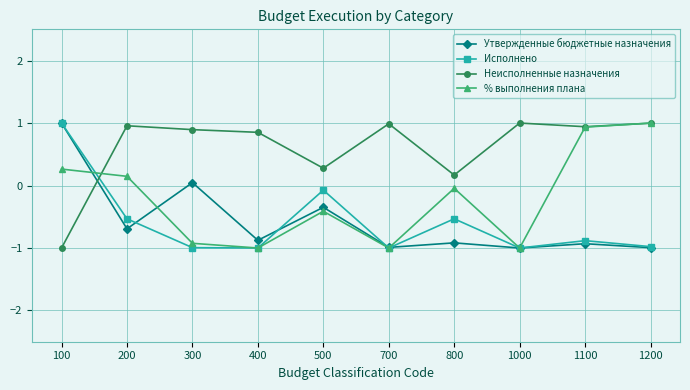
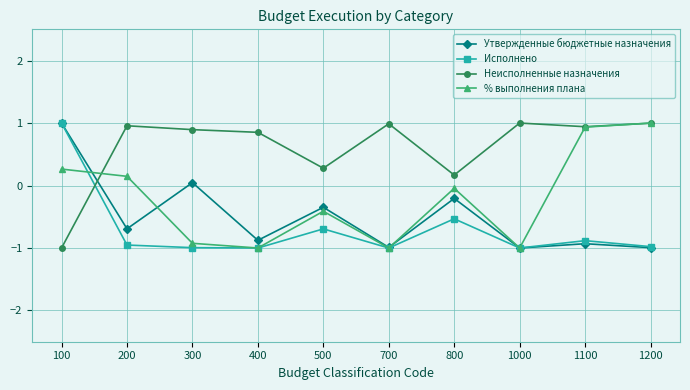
Исполнено, 200: -0.5 -> -1.0
Исполнено, 500: -0.1 -> -0.7
Утвержденные бюджетные назначения, 800: -0.9 -> -0.2
